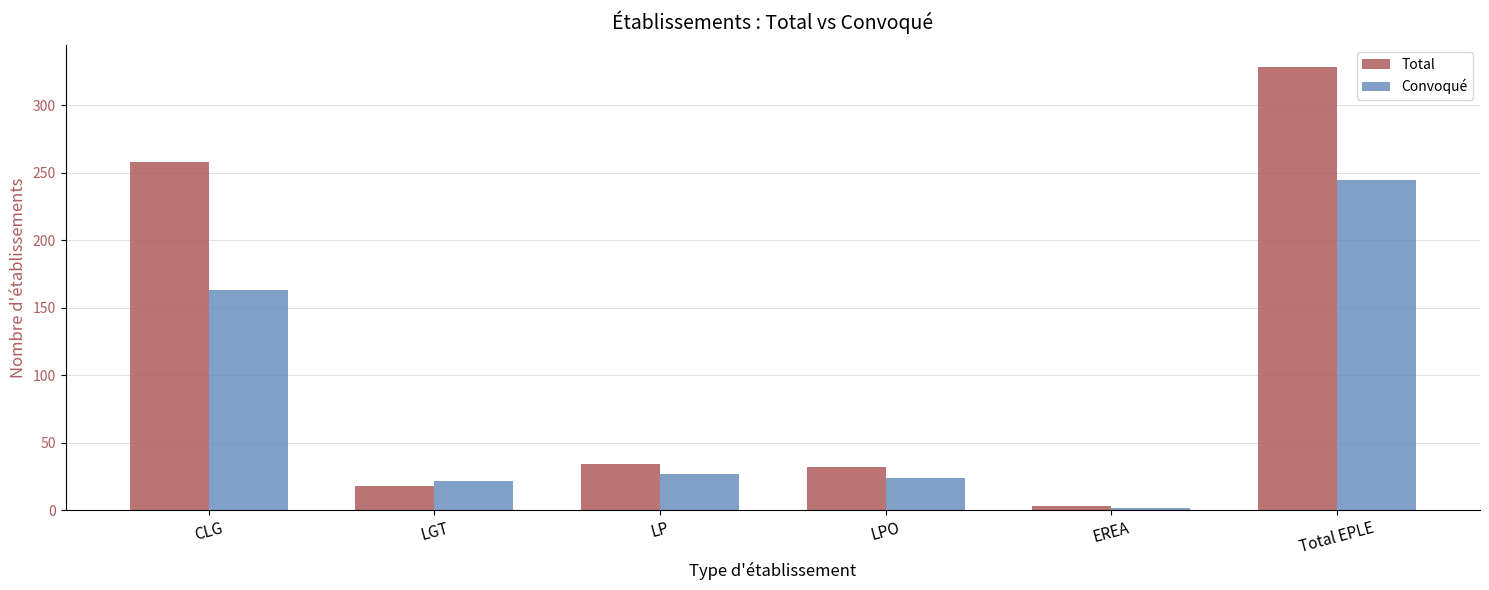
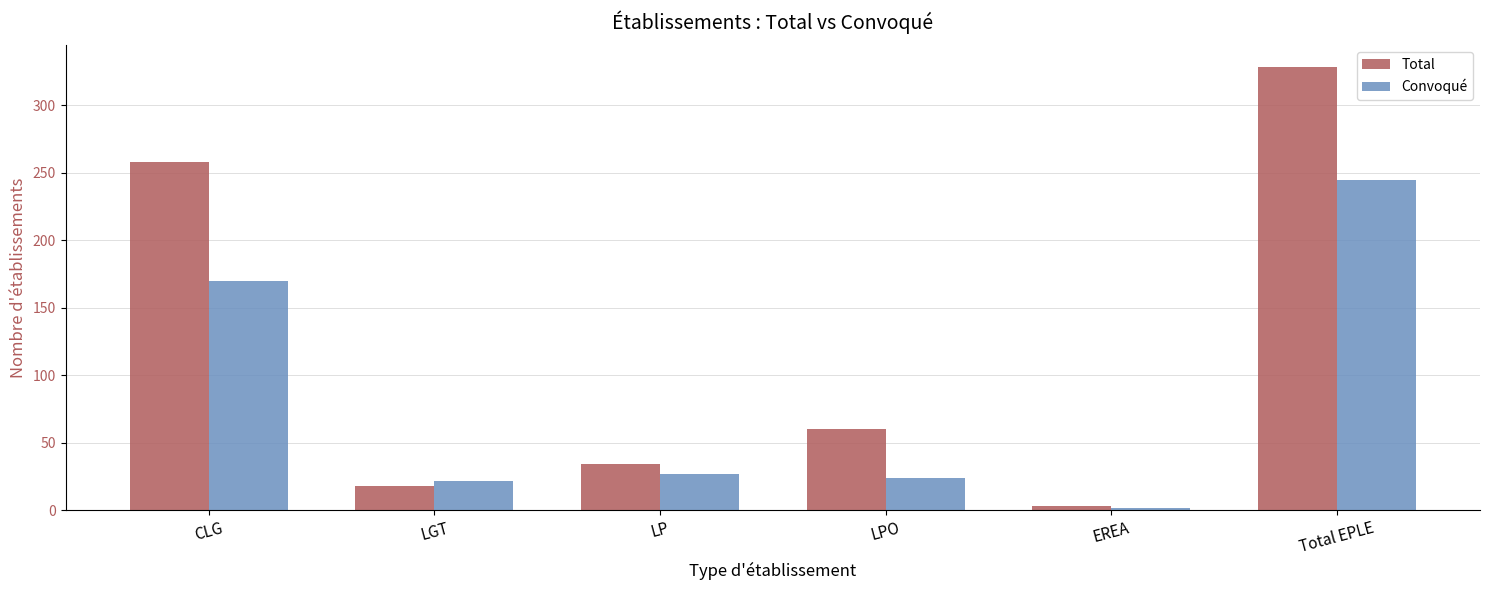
Convoqué, CLG: 163 -> 170
Total, LPO: 32 -> 60
